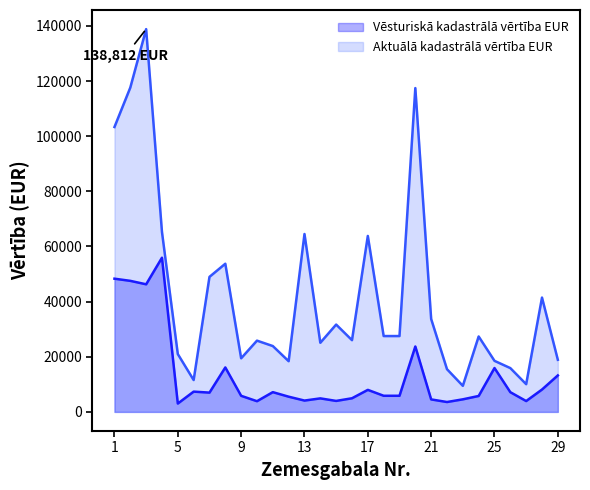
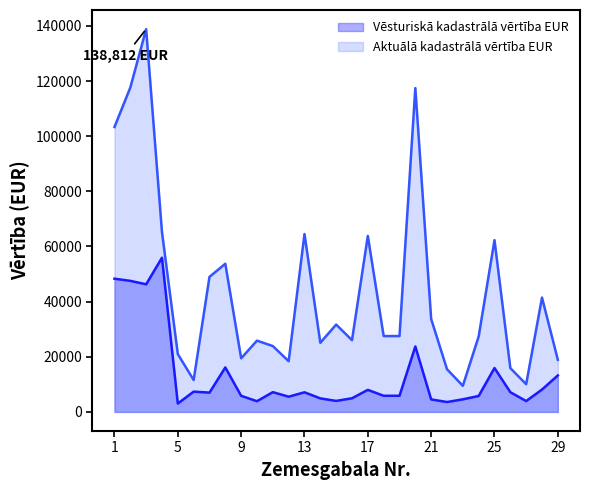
Vēsturiskā kadastrālā vērtība EUR, 13: 4000 -> 7000
Aktuālā kadastrālā vērtība EUR, 25: 19000 -> 62000
